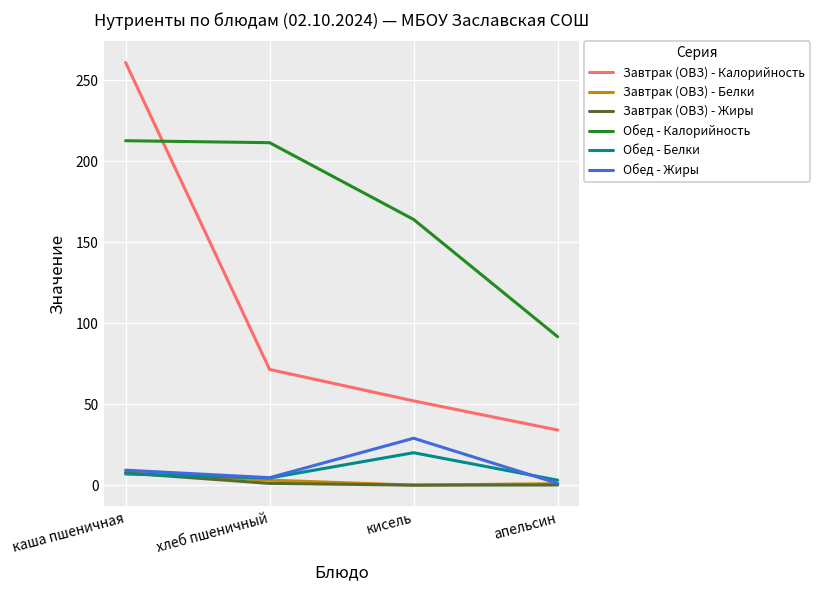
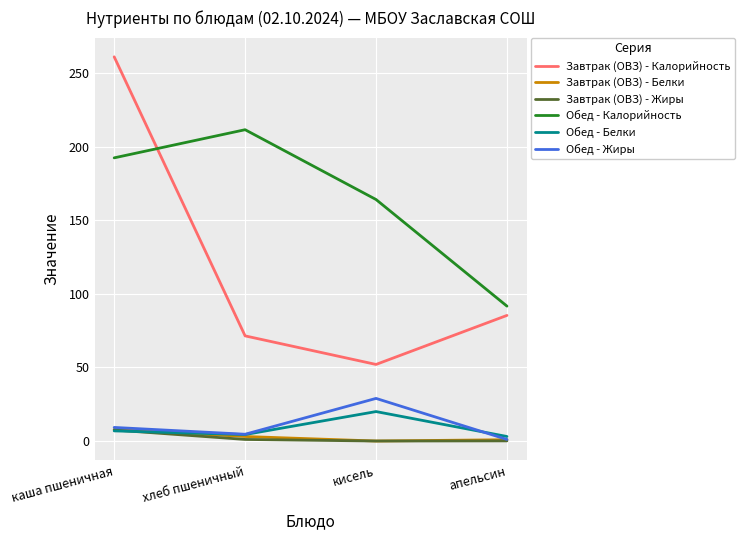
Обед - Калорийность, каша пшеничная: 213 -> 192
Завтрак (ОВЗ) - Калорийность, апельсин: 34 -> 85
